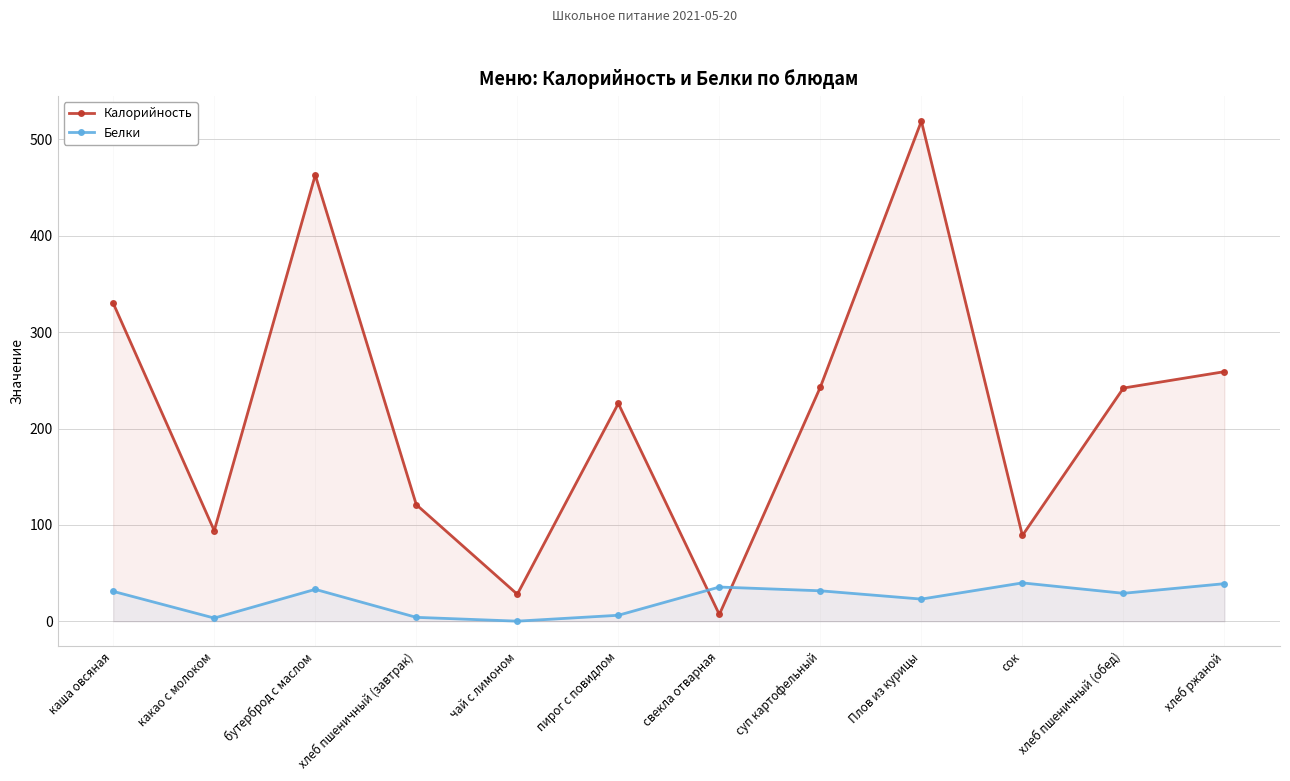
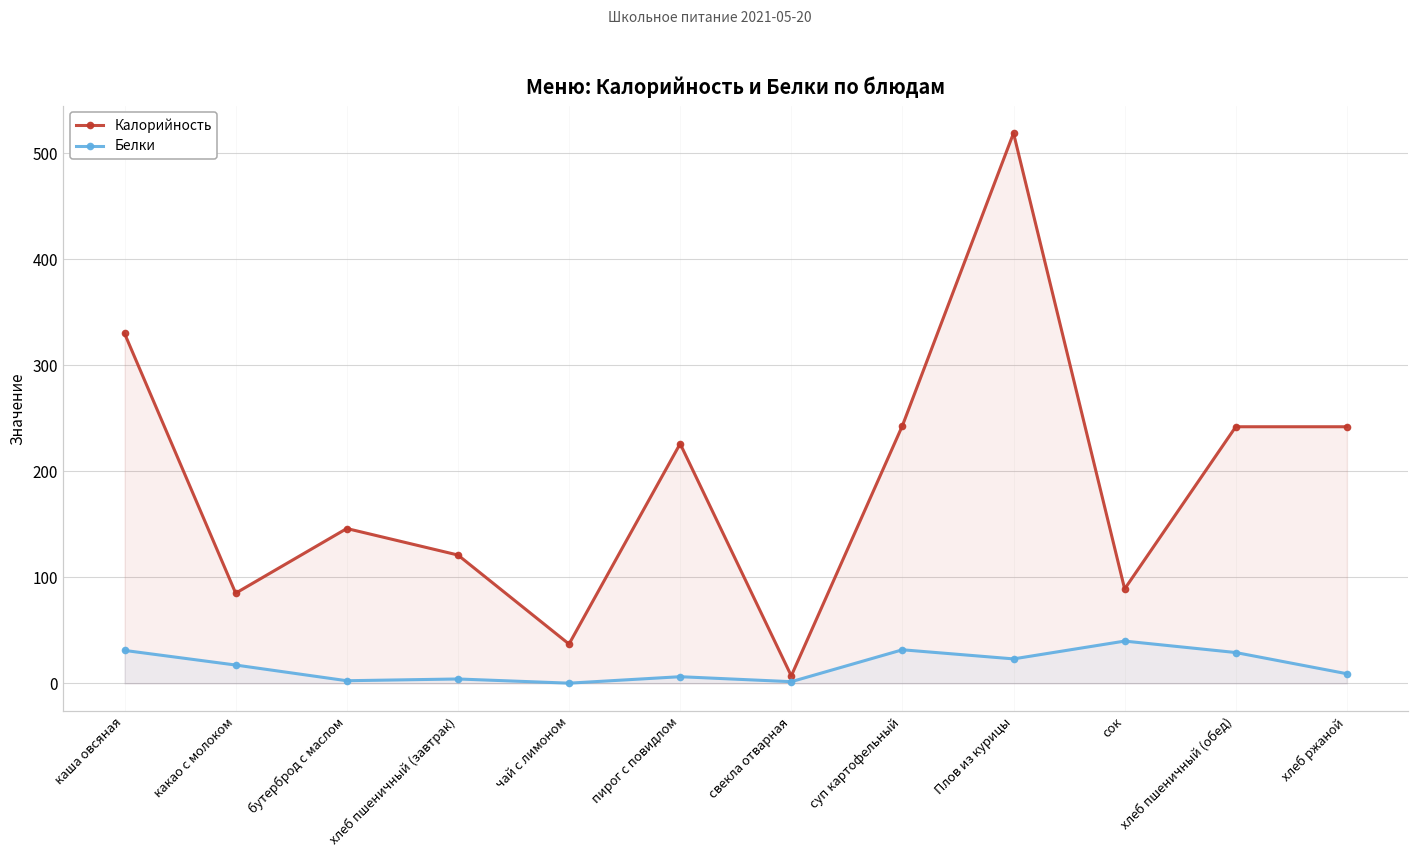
Калорийность, какао с молоком: 94 -> 85
Белки, какао с молоком: 0 -> 20
Калорийность, бутерброд с маслом: 460 -> 150
Белки, бутерброд с маслом: 30 -> 0
Калорийность, чай с лимоном: 30 -> 40
Белки, свекла отварная: 40 -> 0
Калорийность, хлеб ржаной: 260 -> 240
Белки, хлеб ржаной: 40 -> 10
